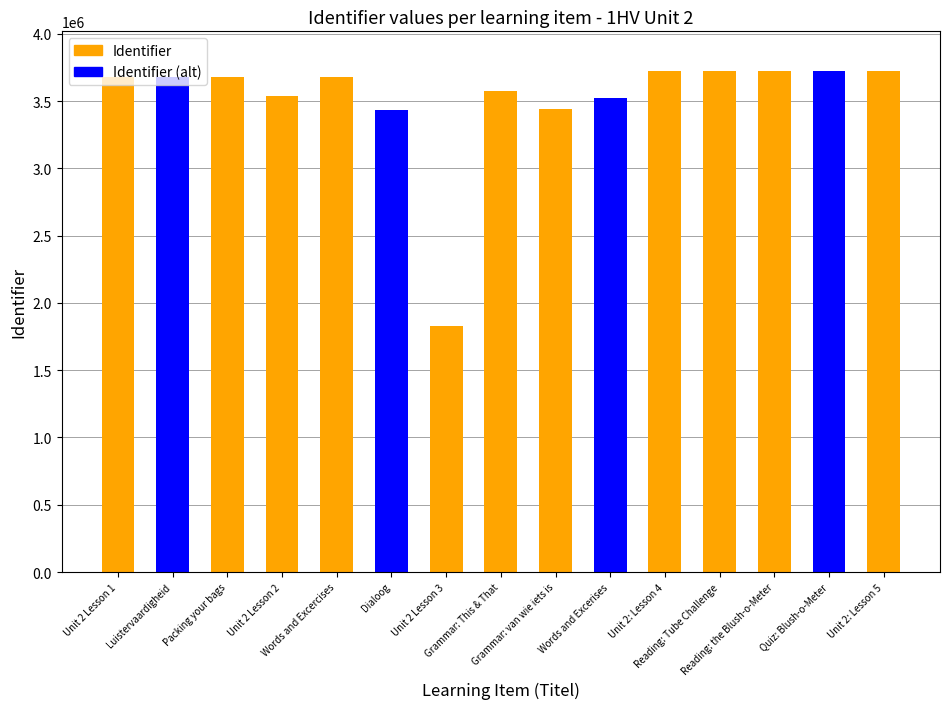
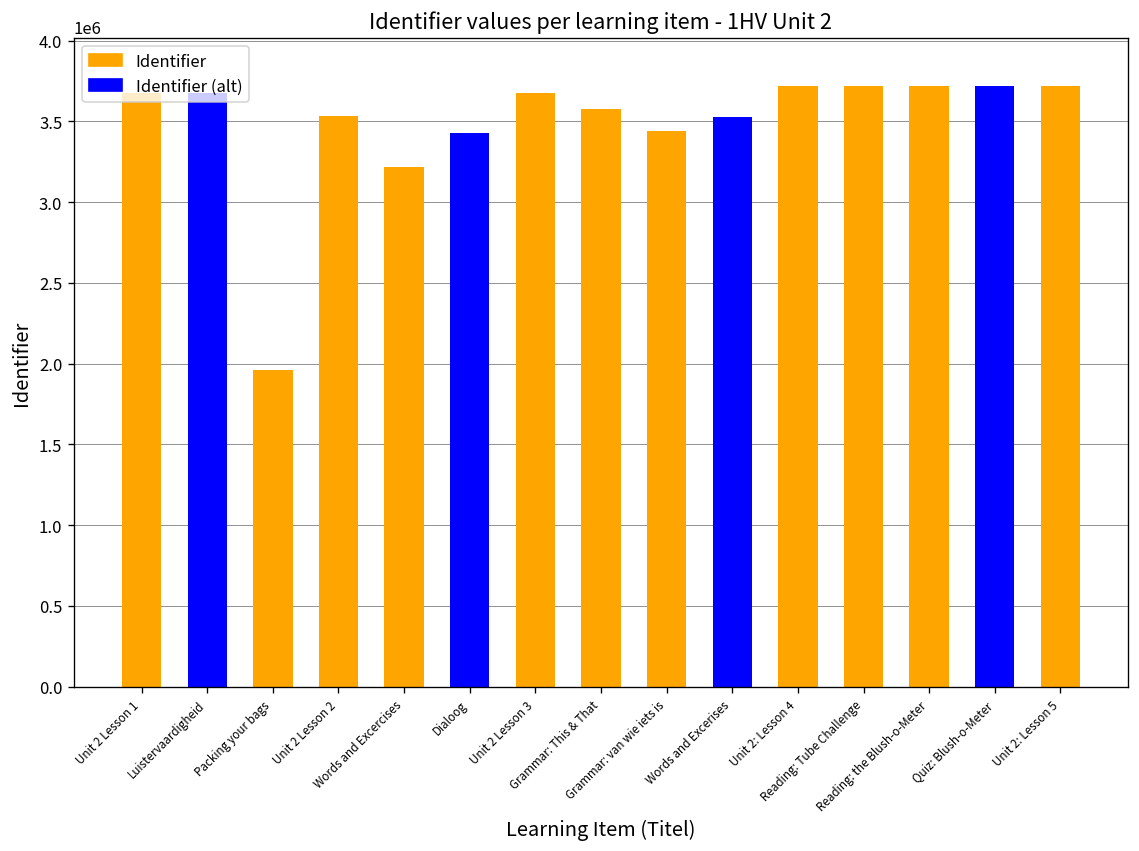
Packing your bags: 3680000 -> 1960000
Words and Excercises: 3680000 -> 3220000
Unit 2 Lesson 3: 1830000 -> 3680000
